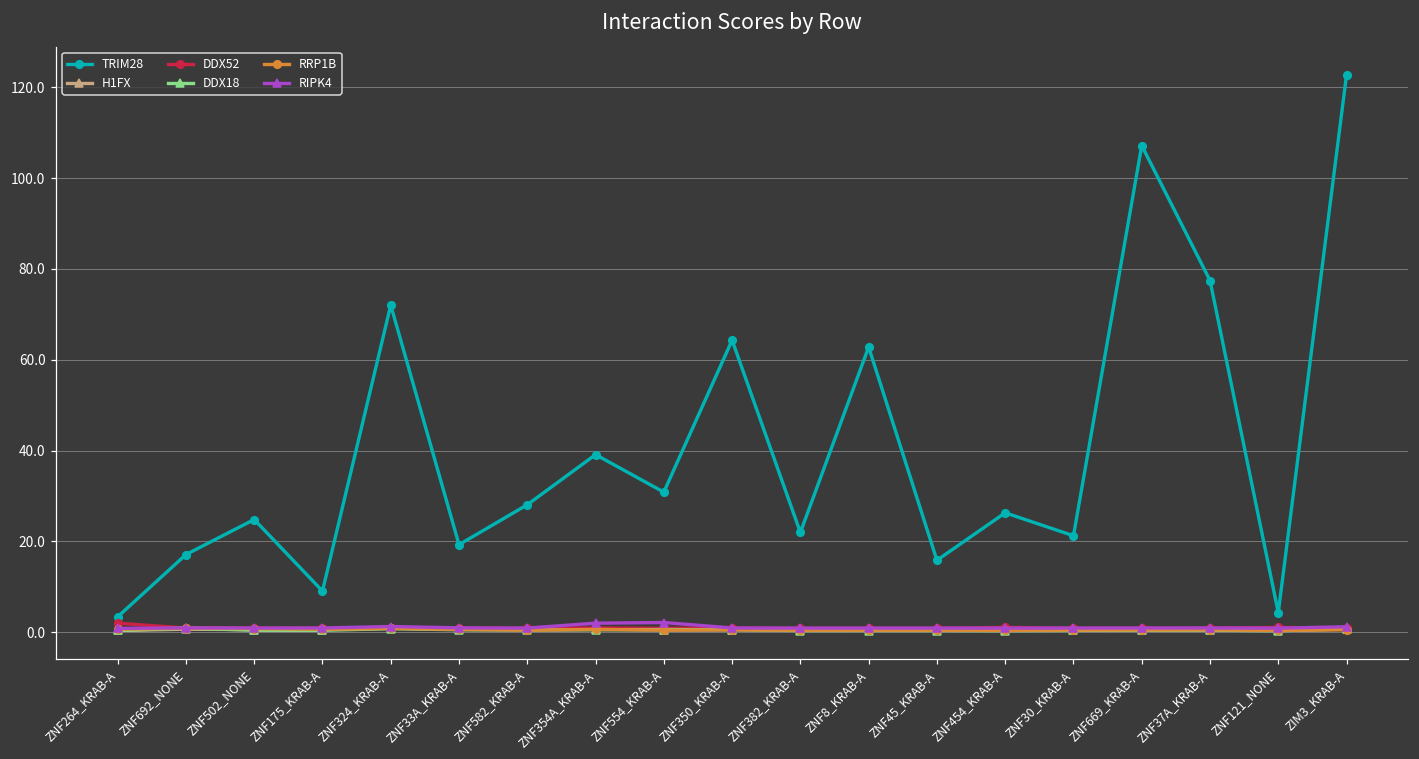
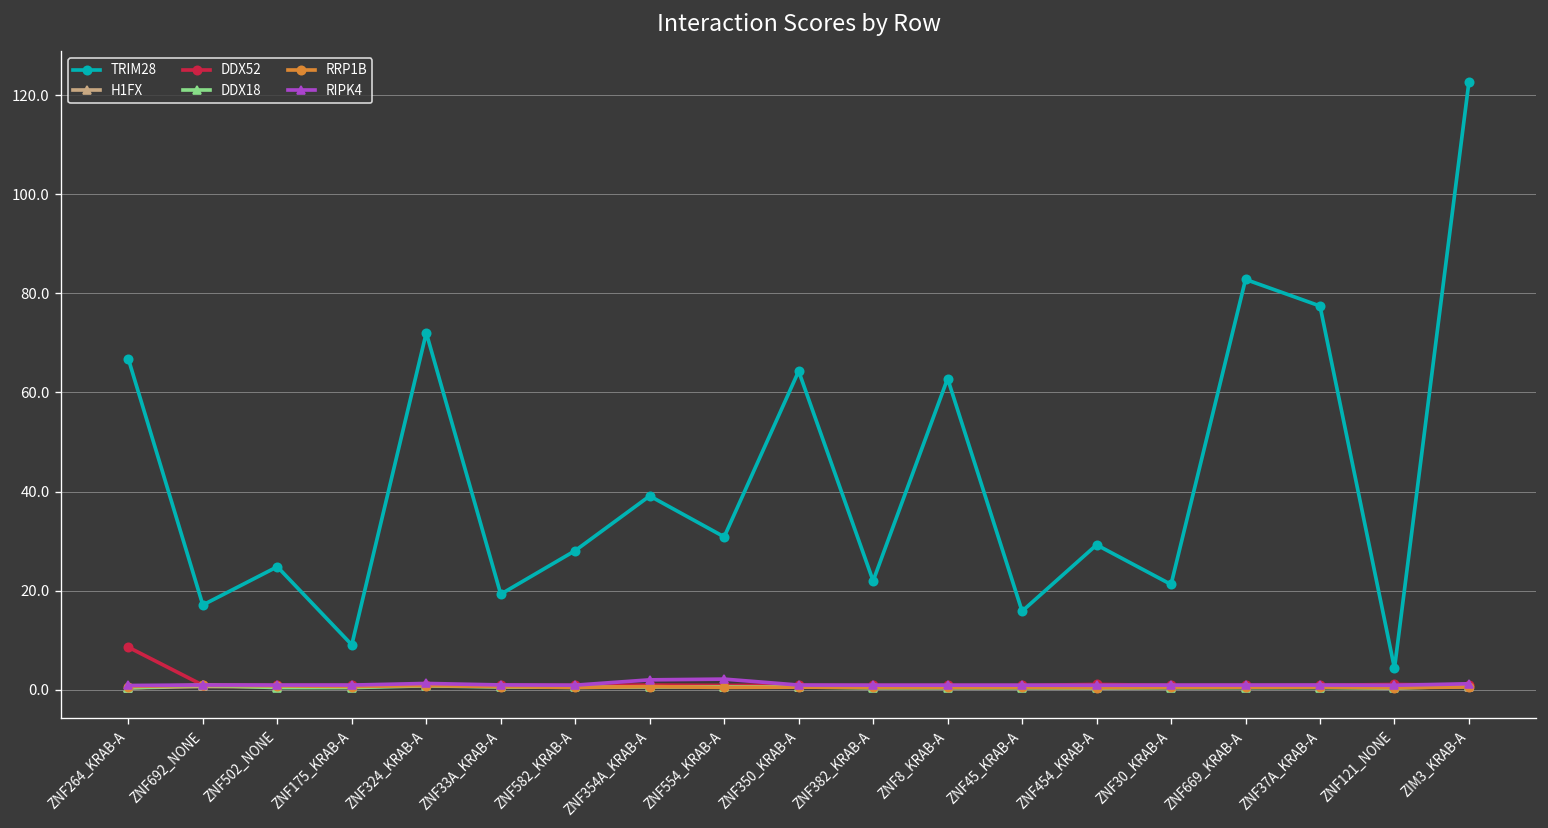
TRIM28, ZNF264_KRAB-A: 3 -> 67
DDX52, ZNF264_KRAB-A: 2 -> 9
TRIM28, ZNF454_KRAB-A: 26 -> 29
TRIM28, ZNF669_KRAB-A: 107 -> 83
